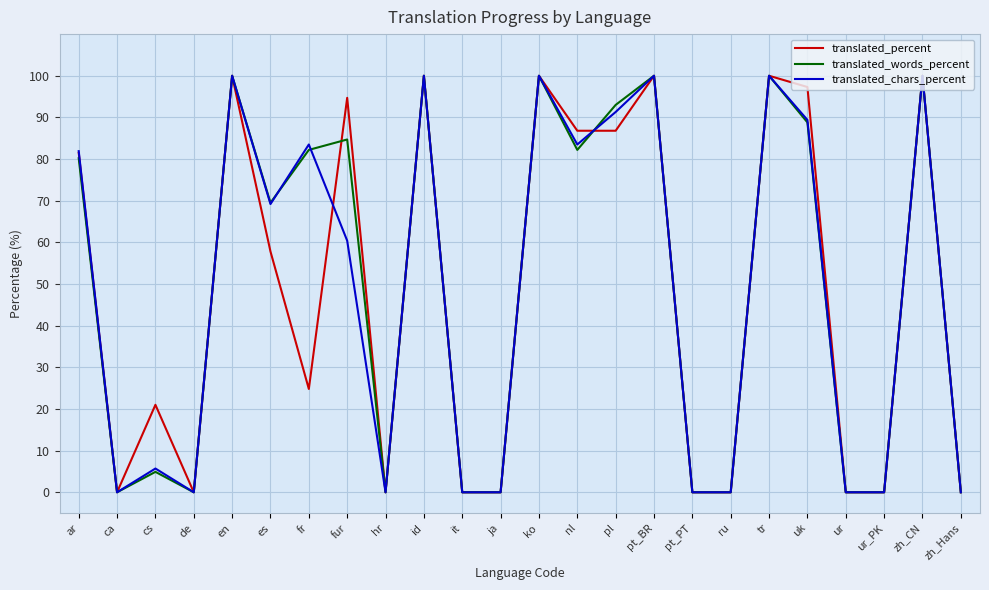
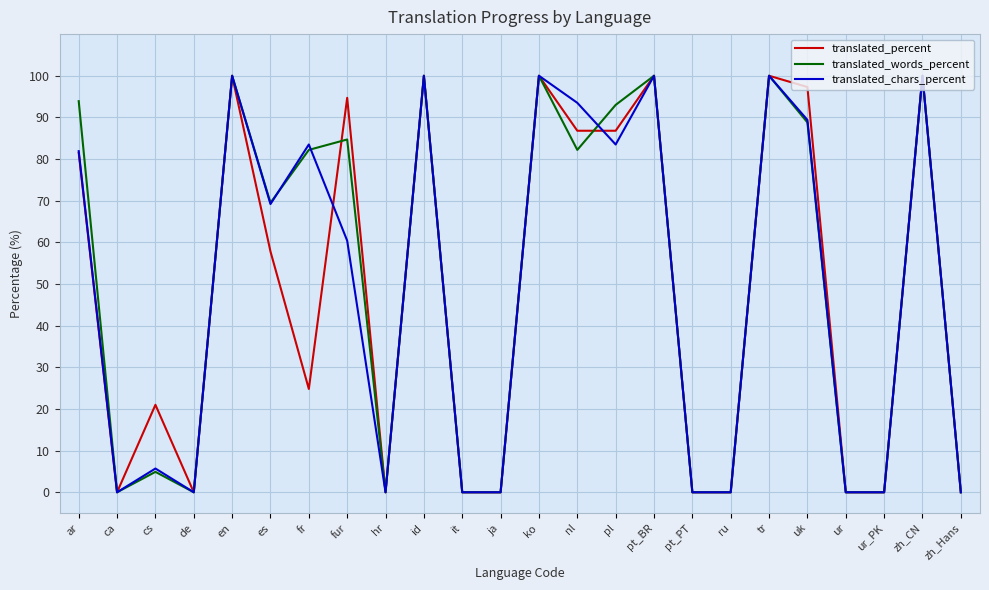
translated_words_percent, ar: 80 -> 94
translated_chars_percent, nl: 84 -> 94
translated_chars_percent, pl: 91 -> 84
